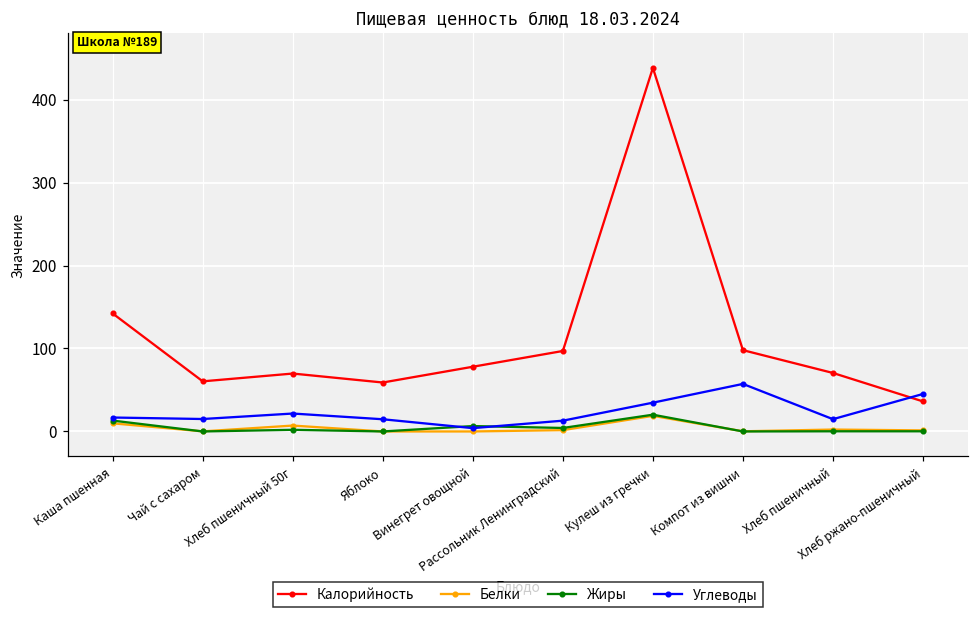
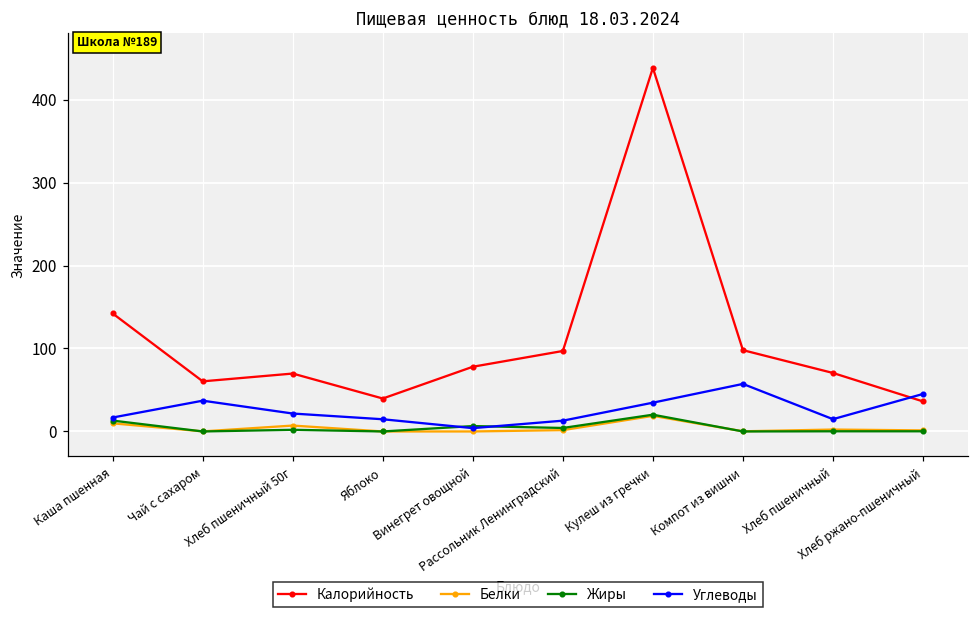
Углеводы, Чай с сахаром: 20 -> 40
Калорийность, Яблоко: 60 -> 40
